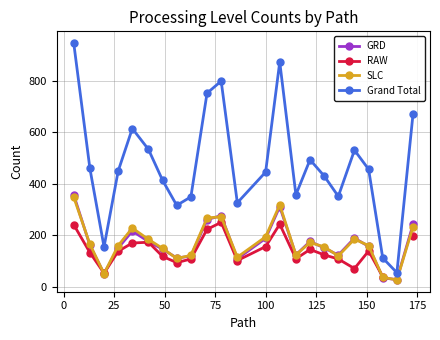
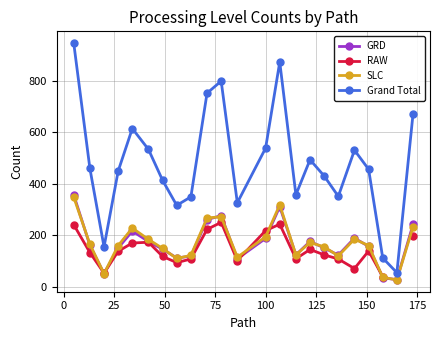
RAW, 100: 160 -> 220
Grand Total, 100: 450 -> 540
